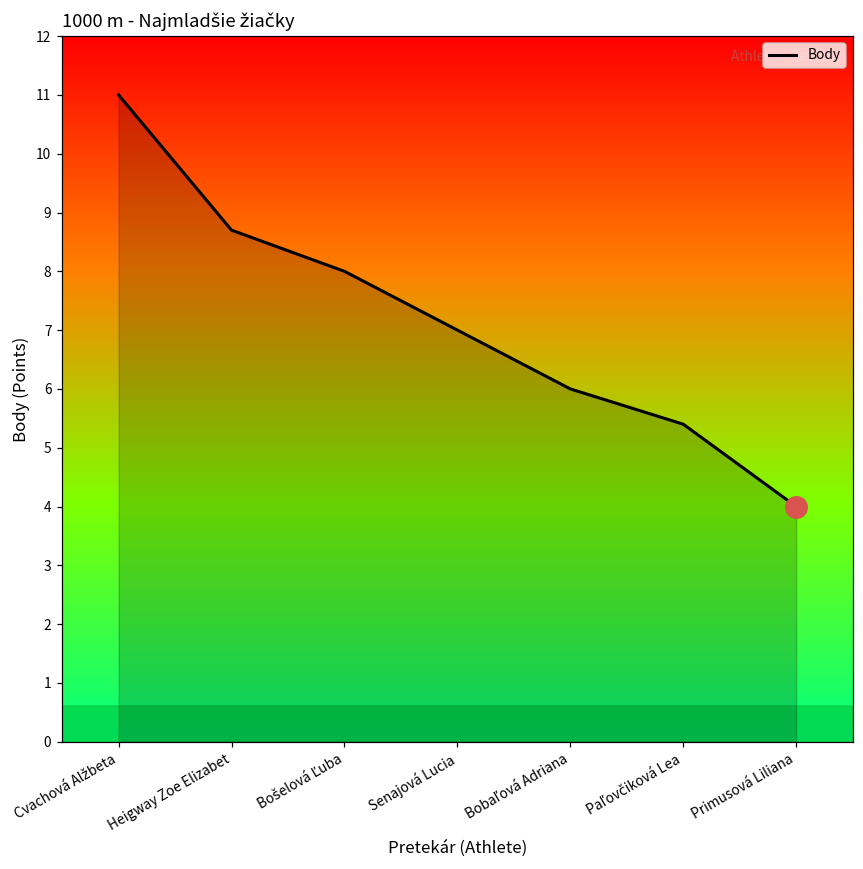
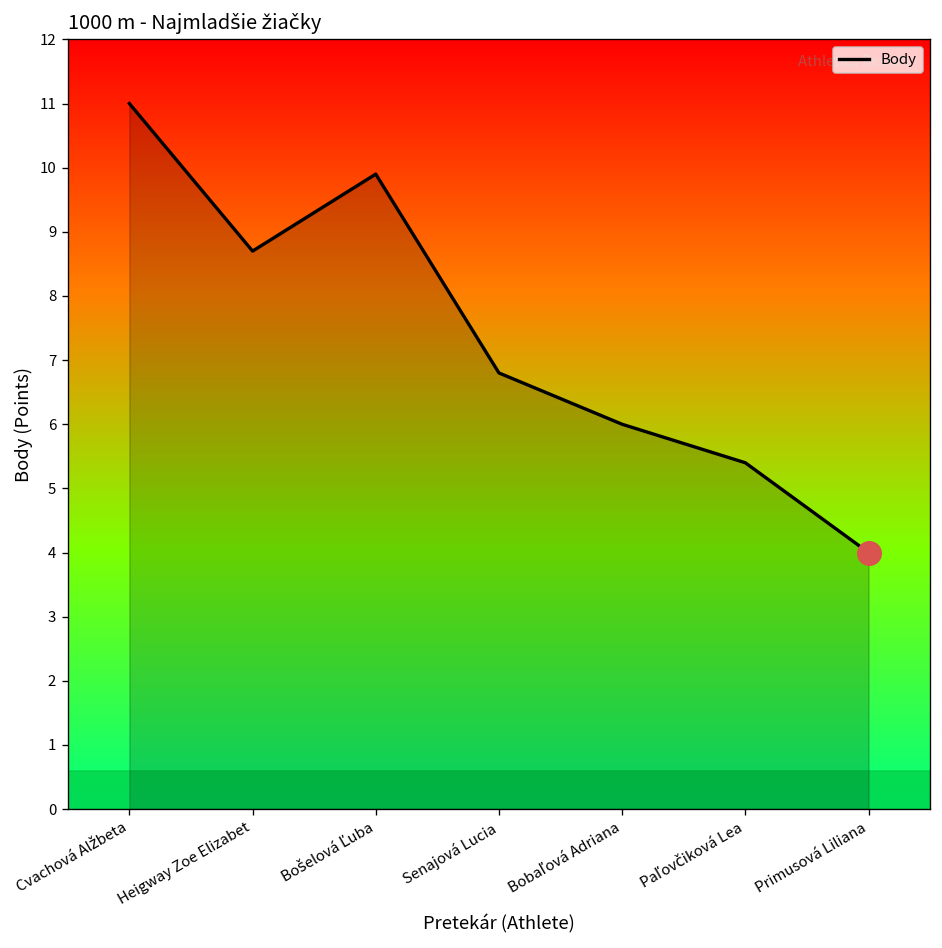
Body, Bošelová Ľuba: 8.0 -> 9.9
Body, Senajová Lucia: 7.0 -> 6.8
